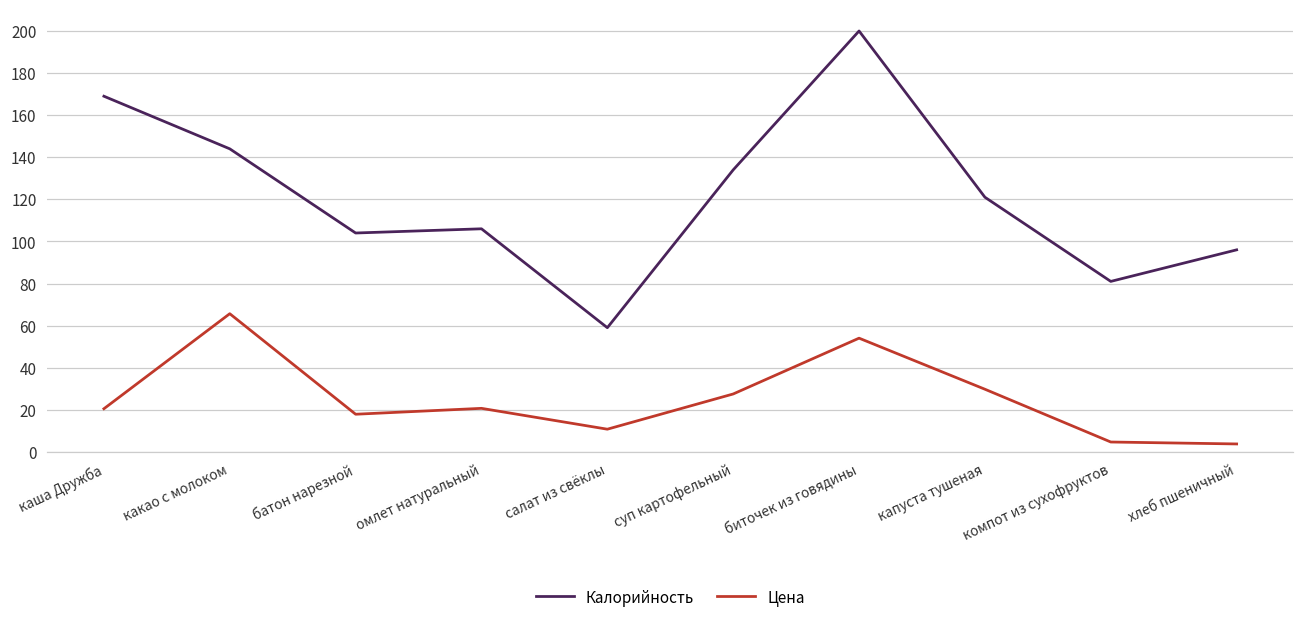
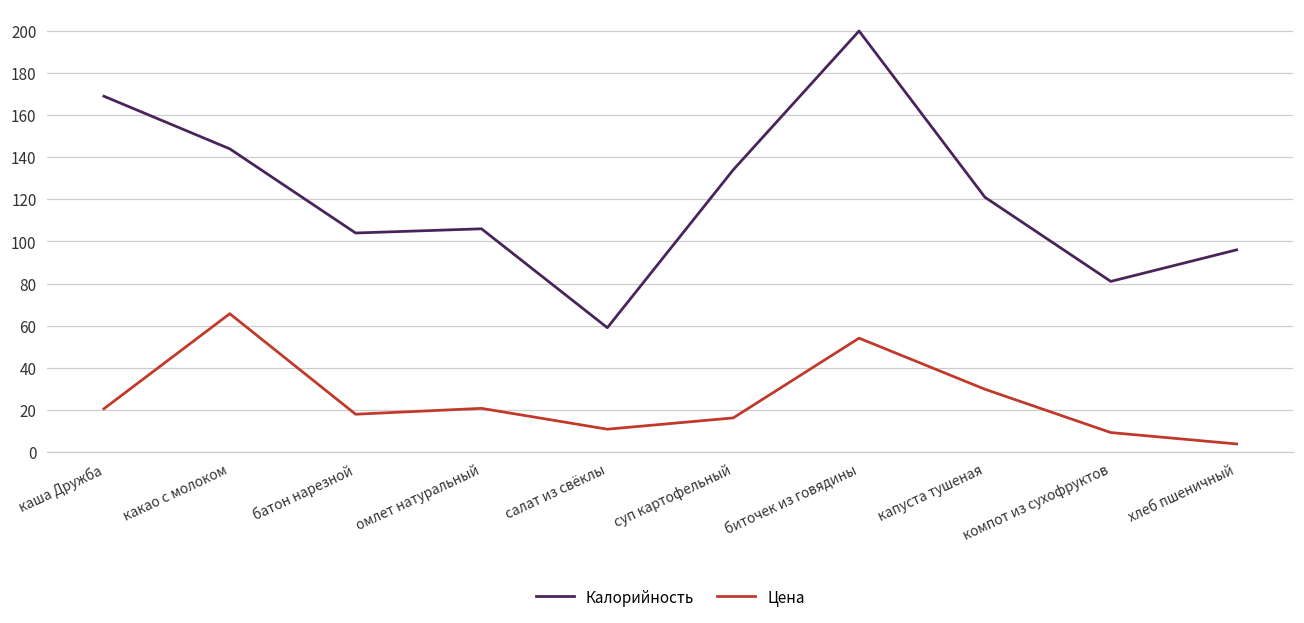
Цена, суп картофельный: 28 -> 16
Цена, компот из сухофруктов: 5 -> 9
